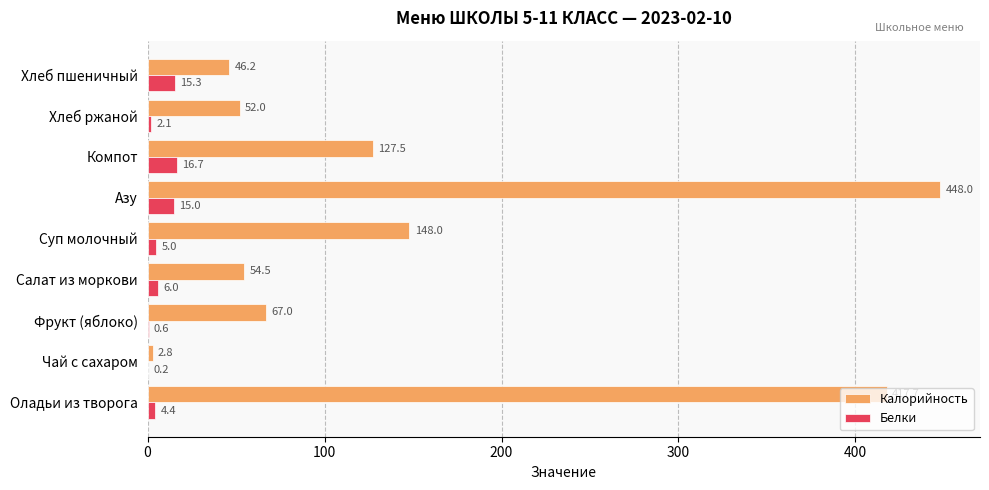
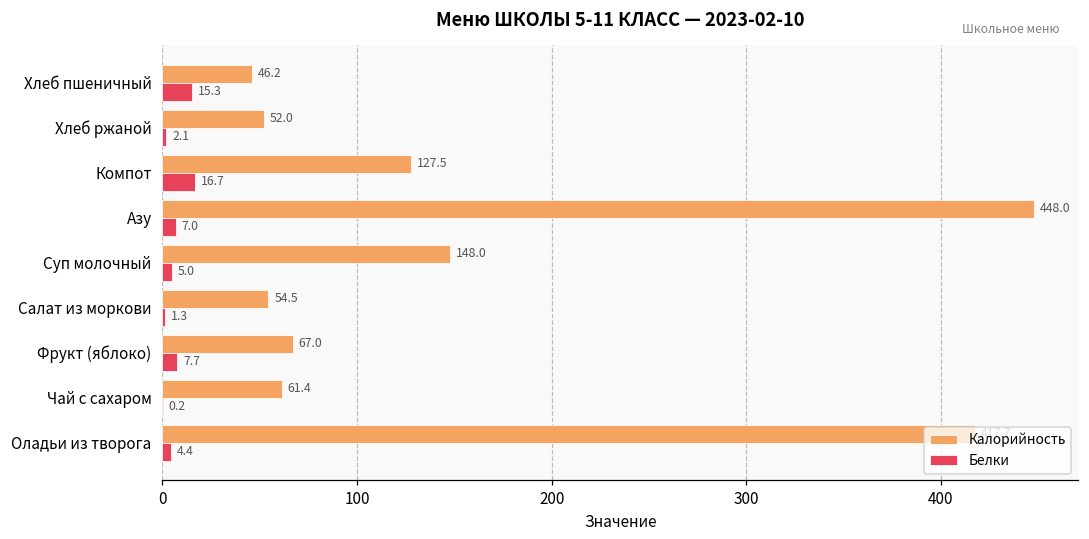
Белки, Азу: 15.0 -> 7.0
Белки, Салат из моркови: 6.0 -> 1.3
Белки, Фрукт (яблоко): 0.6 -> 7.7
Калорийность, Чай с сахаром: 2.8 -> 61.4
